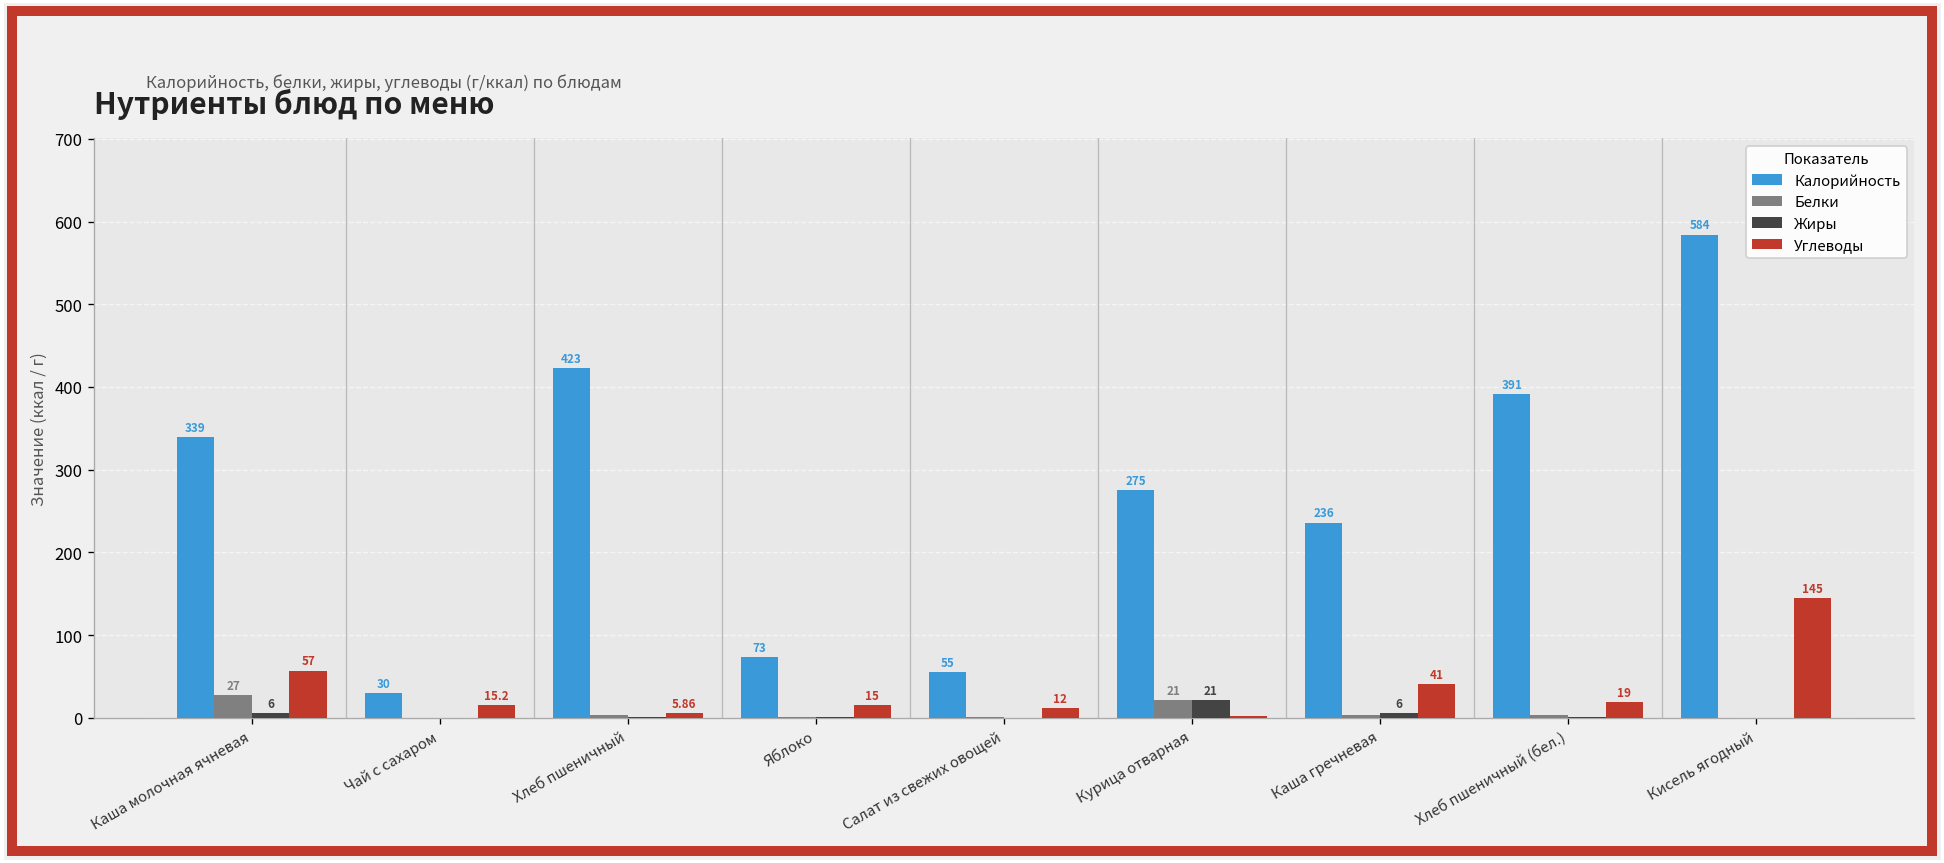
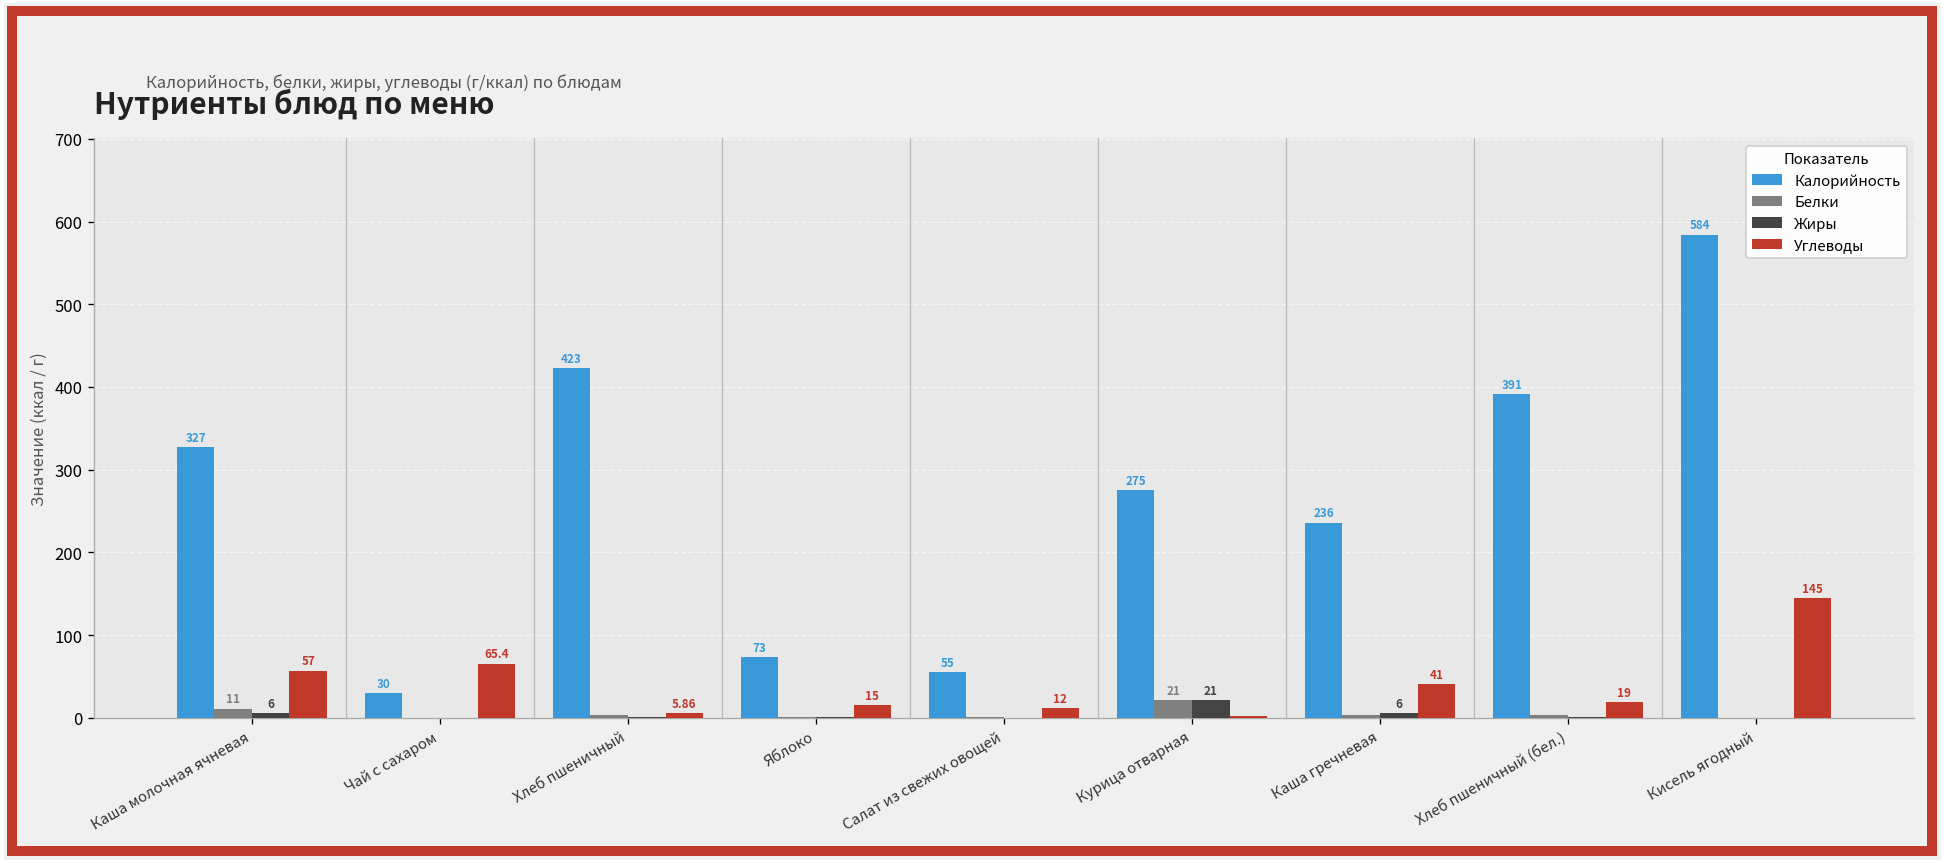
Калорийность, Каша молочная ячневая: 339 -> 327
Белки, Каша молочная ячневая: 27 -> 11
Углеводы, Чай с сахаром: 15.2 -> 65.4
